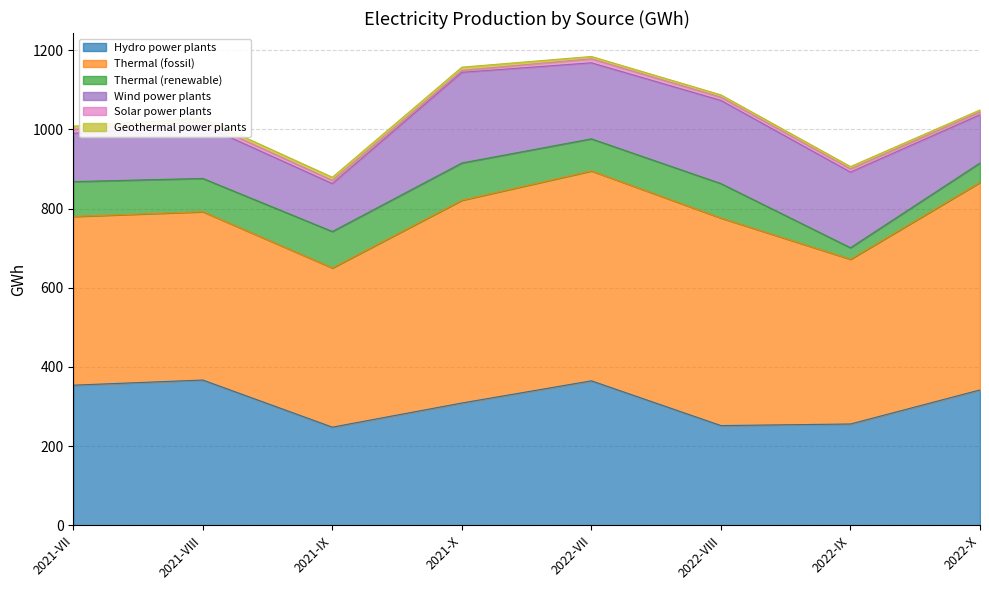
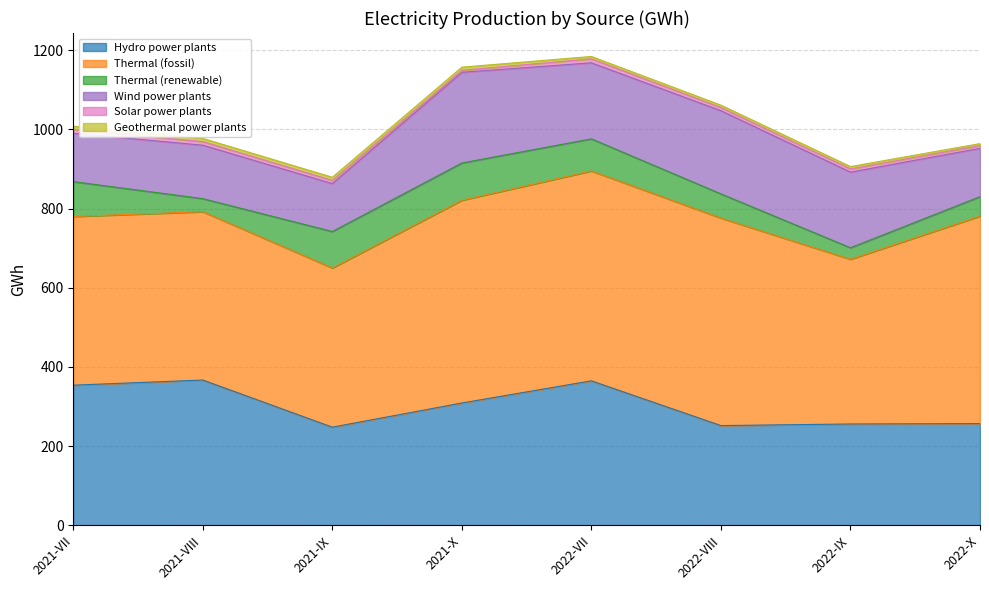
Thermal (renewable), 2021-VIII: 80 -> 30
Thermal (renewable), 2022-VIII: 90 -> 60
Hydro power plants, 2022-X: 340 -> 260
